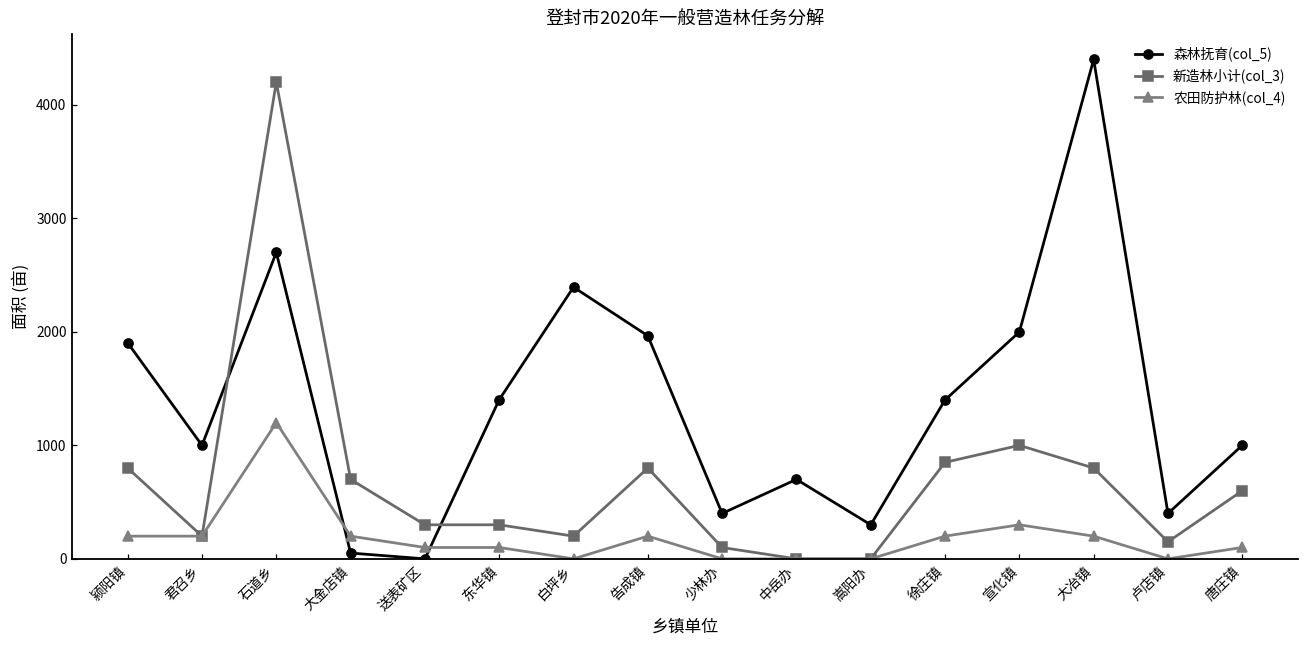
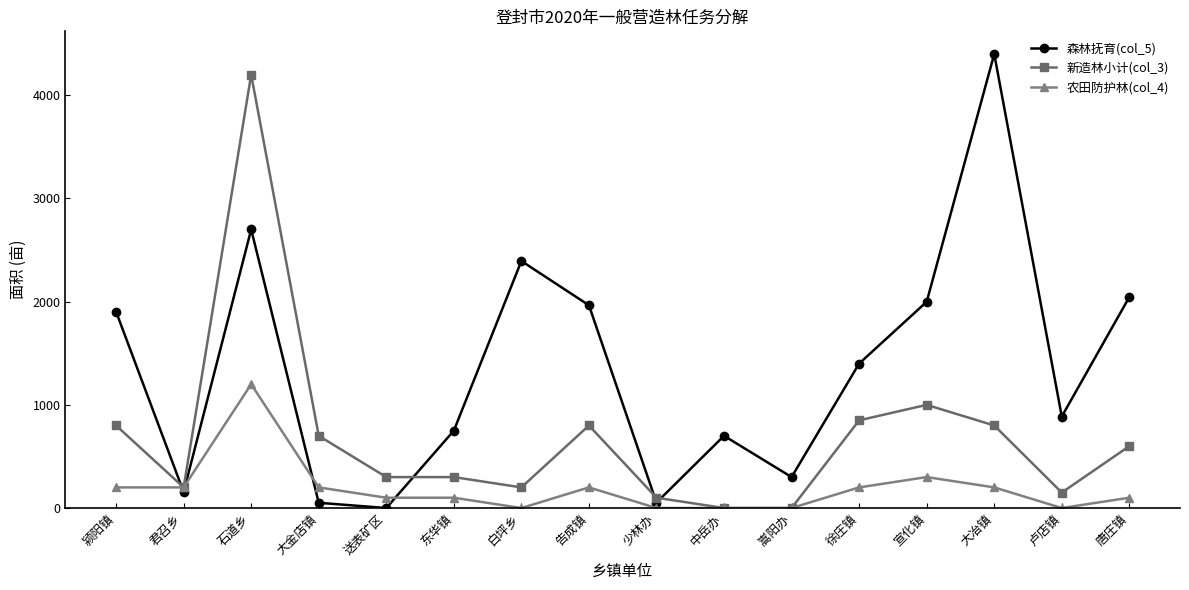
森林抚育(col_5), 君召乡: 1000 -> 160
森林抚育(col_5), 东华镇: 1400 -> 750
森林抚育(col_5), 少林办: 400 -> 50
森林抚育(col_5), 卢店镇: 400 -> 890
森林抚育(col_5), 唐庄镇: 1000 -> 2050
